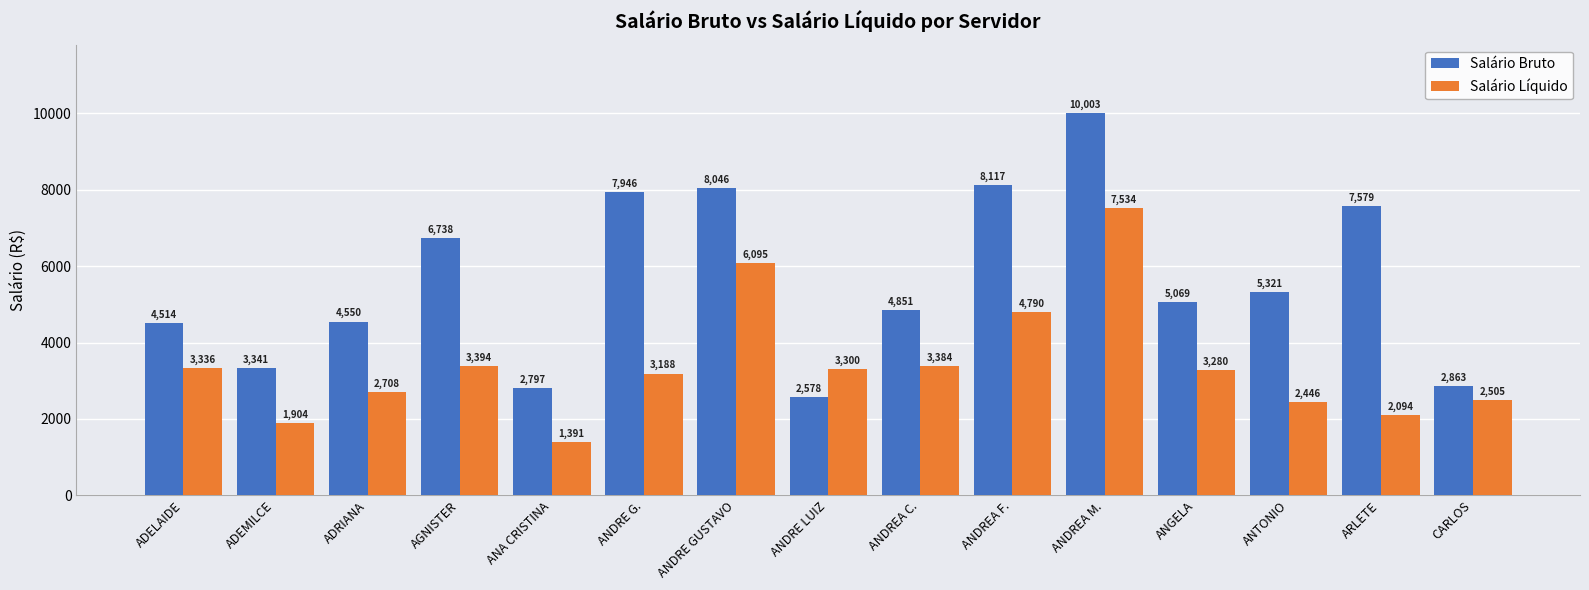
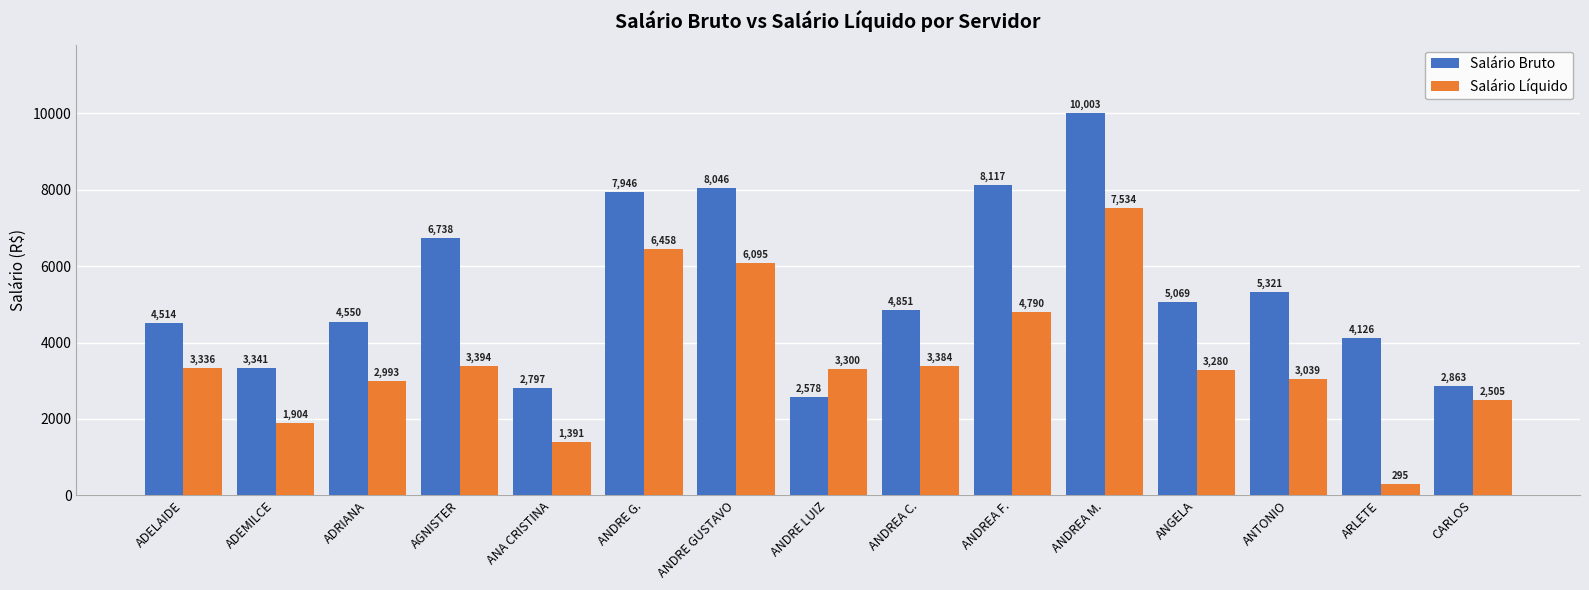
Salário Líquido, ADRIANA: 2,708 -> 2,993
Salário Líquido, ANDRE G.: 3,188 -> 6,458
Salário Líquido, ANTONIO: 2,446 -> 3,039
Salário Bruto, ARLETE: 7,579 -> 4,126
Salário Líquido, ARLETE: 2,094 -> 295
